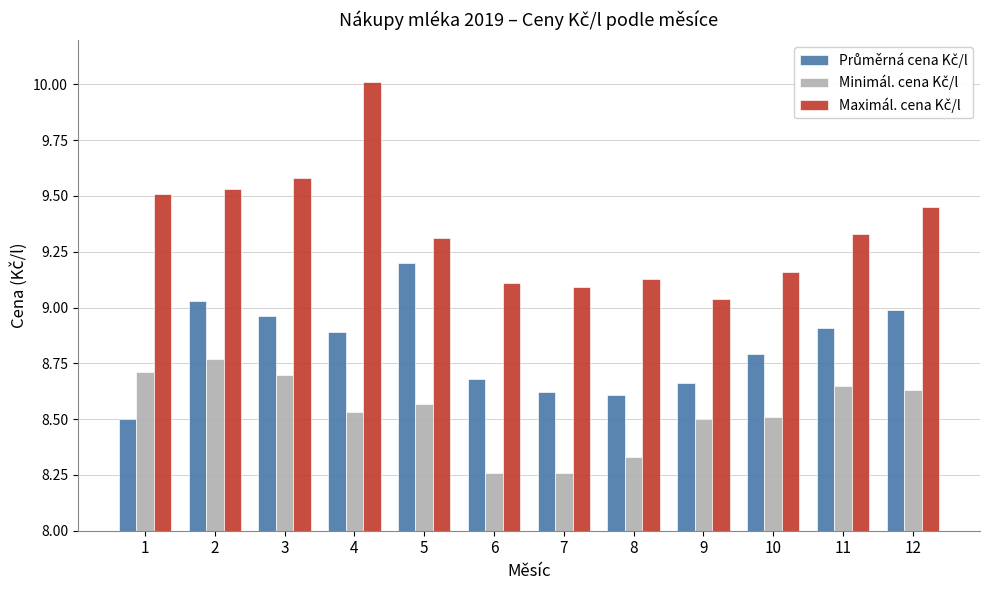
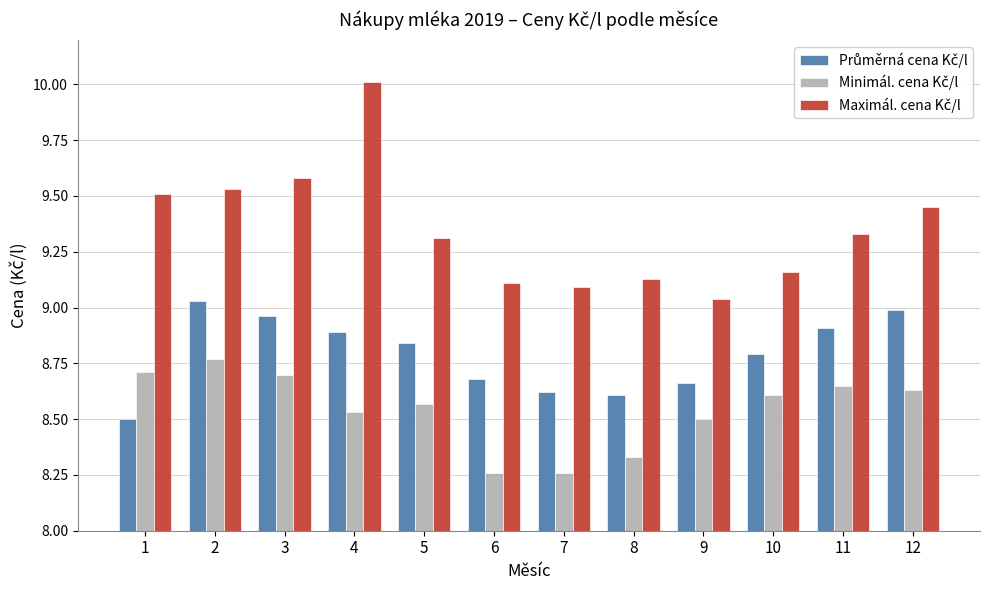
Průměrná cena Kč/l, 5: 9.20 -> 8.84
Minimál. cena Kč/l, 10: 8.51 -> 8.61
